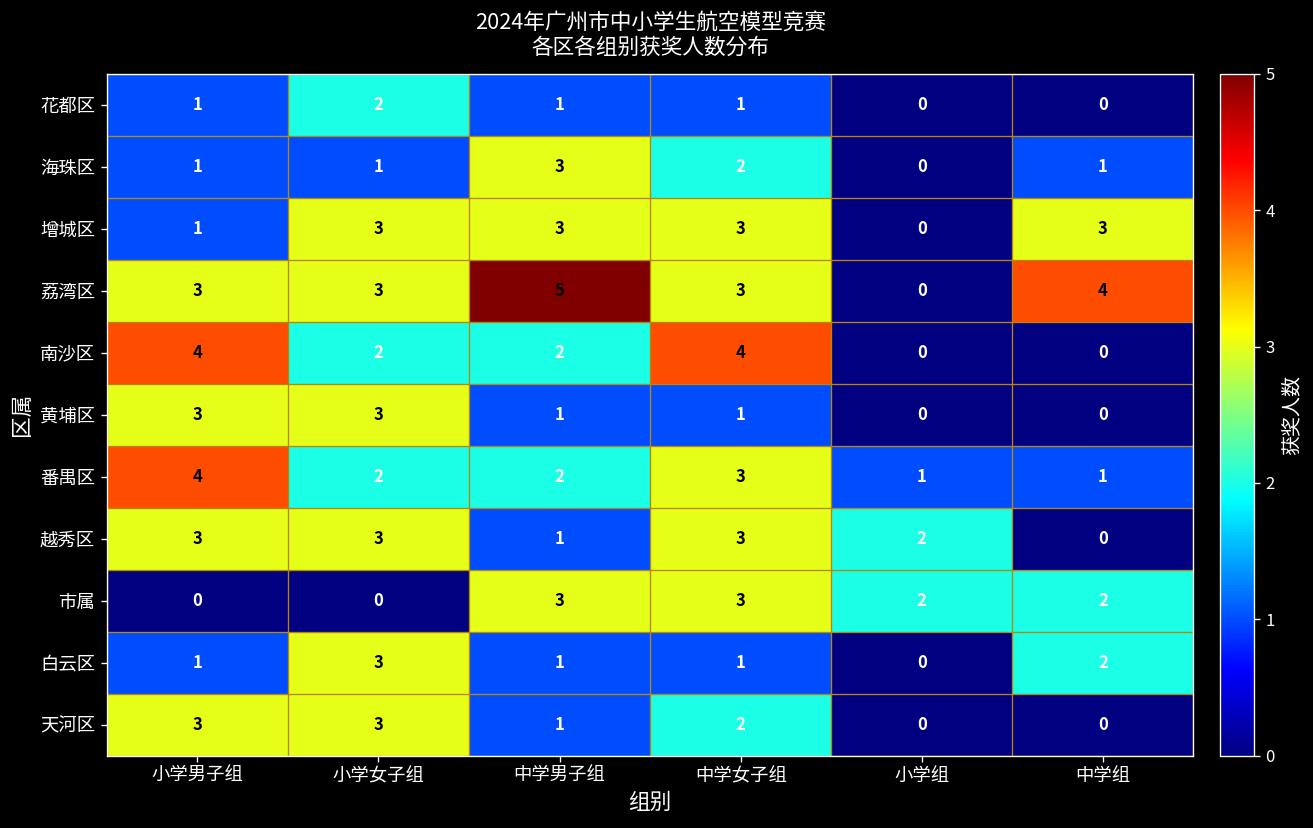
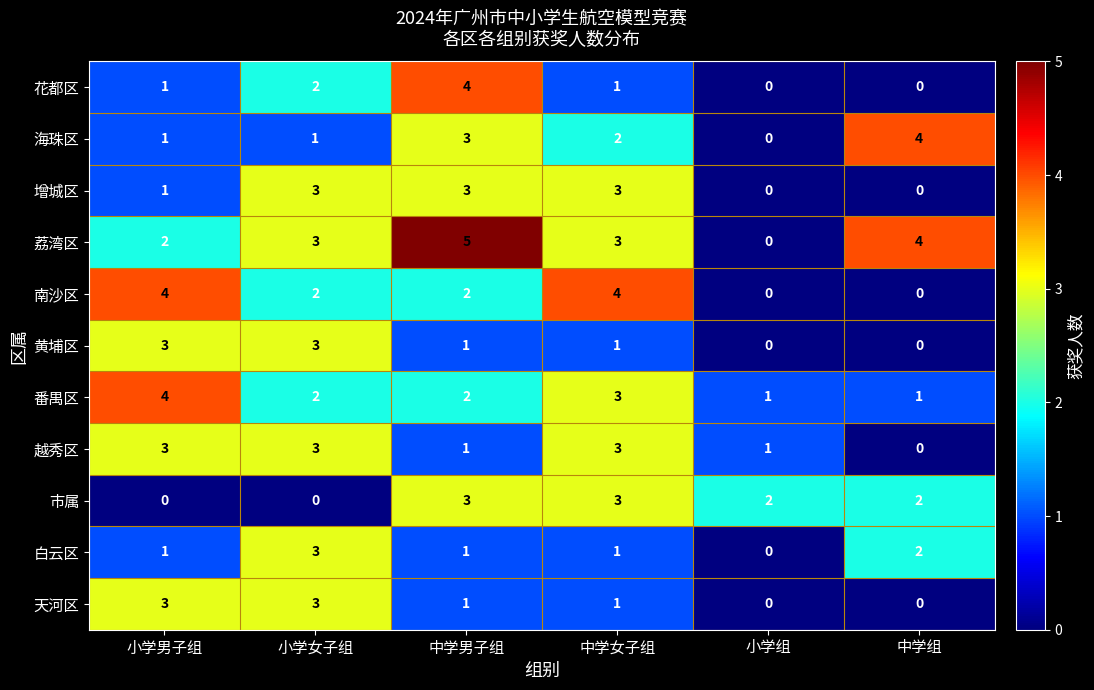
花都区, 中学男子组: 1 -> 4
海珠区, 中学组: 1 -> 4
增城区, 中学组: 3 -> 0
荔湾区, 小学男子组: 3 -> 2
越秀区, 小学组: 2 -> 1
天河区, 中学女子组: 2 -> 1
